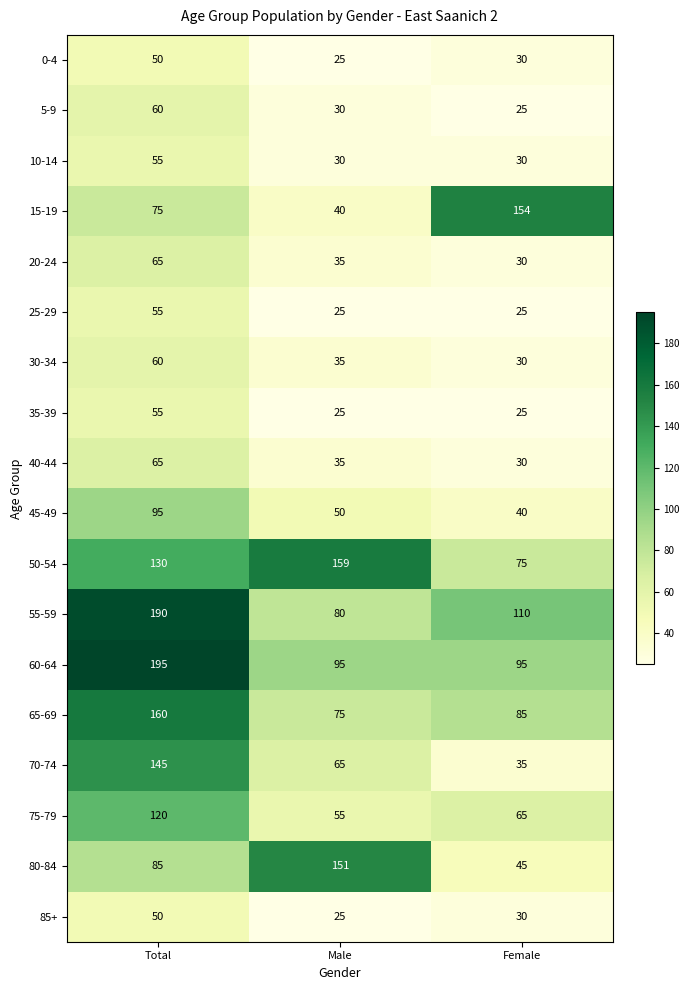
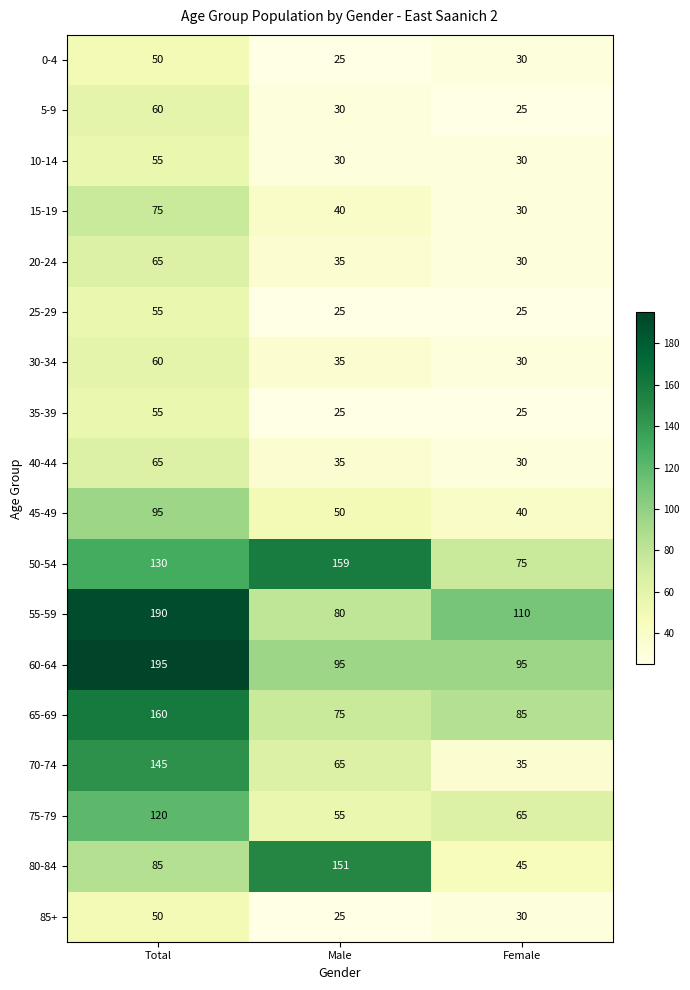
15-19, Female: 154 -> 30
